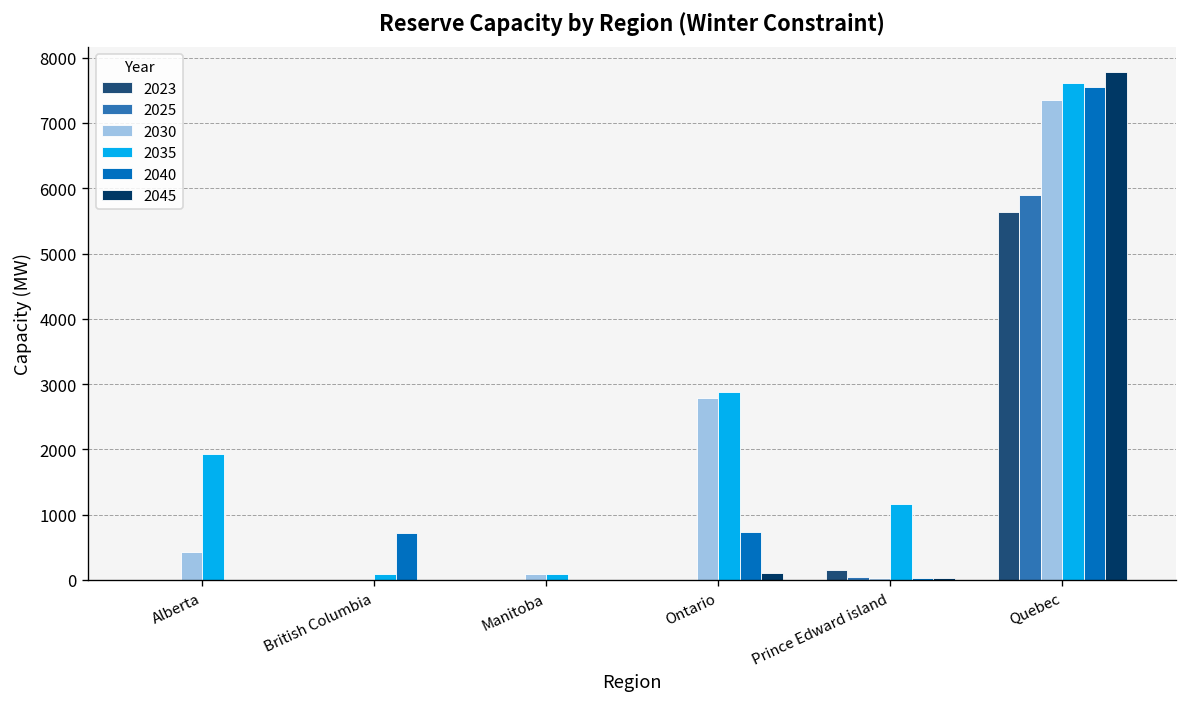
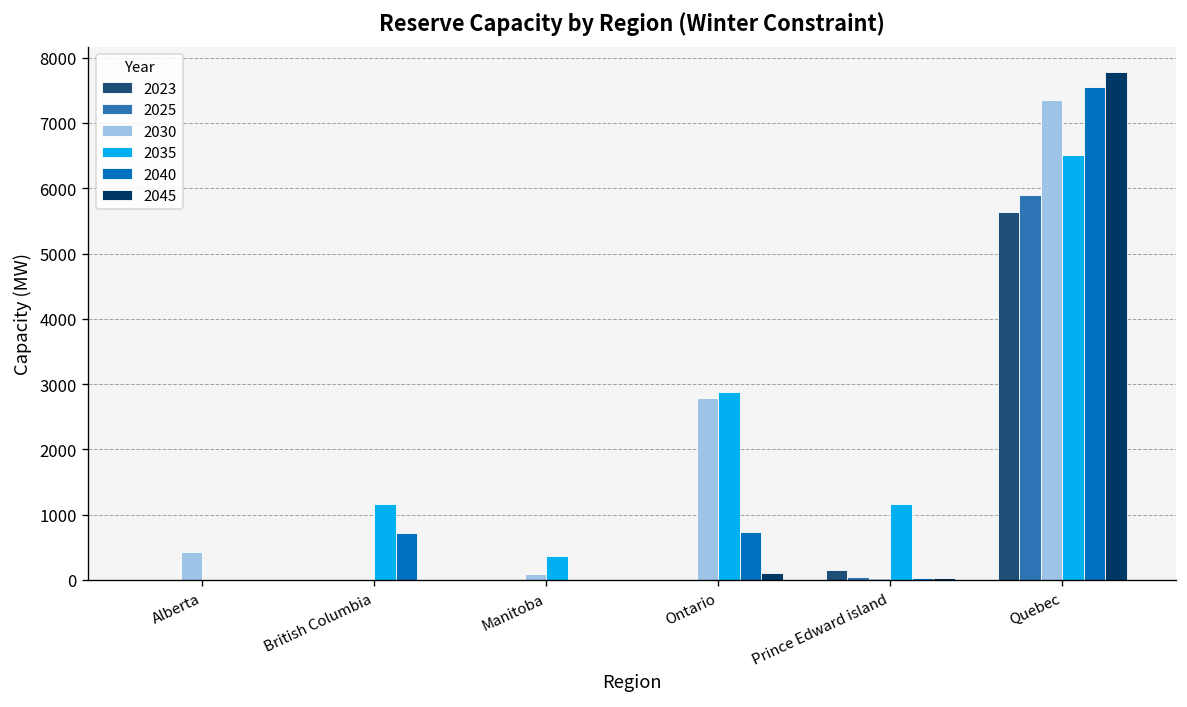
2035, Alberta: 1900 -> 0
2035, British Columbia: 100 -> 1200
2035, Manitoba: 100 -> 400
2035, Quebec: 7600 -> 6500
